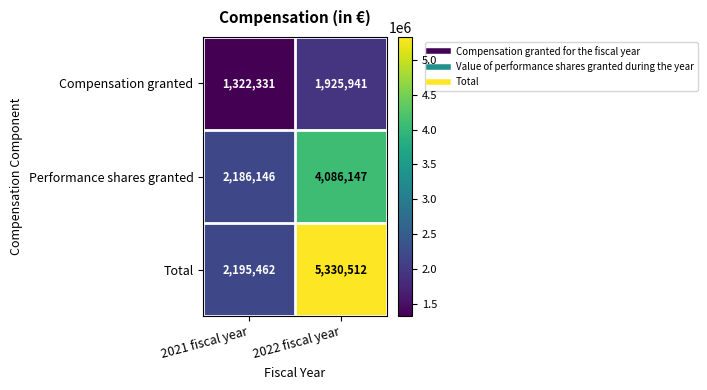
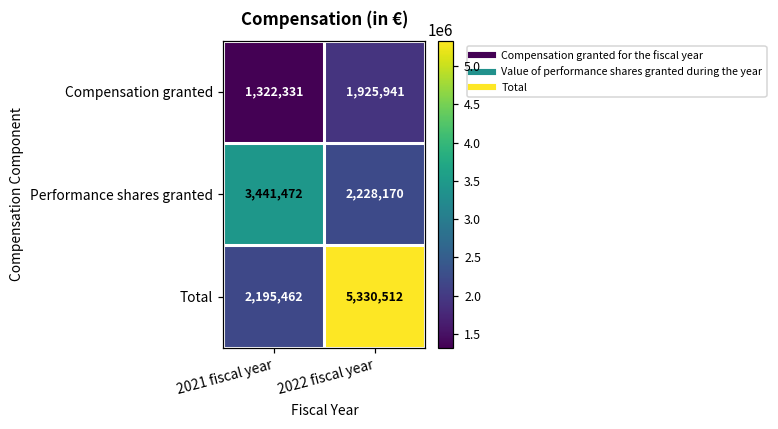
Performance shares granted, 2021 fiscal year: 2,186,146 -> 3,441,472
Performance shares granted, 2022 fiscal year: 4,086,147 -> 2,228,170
